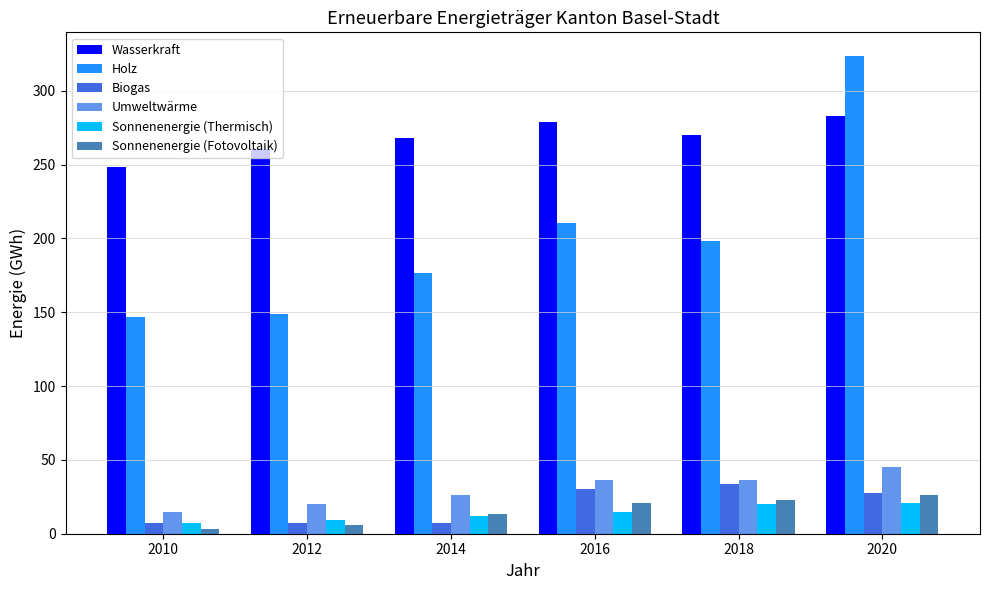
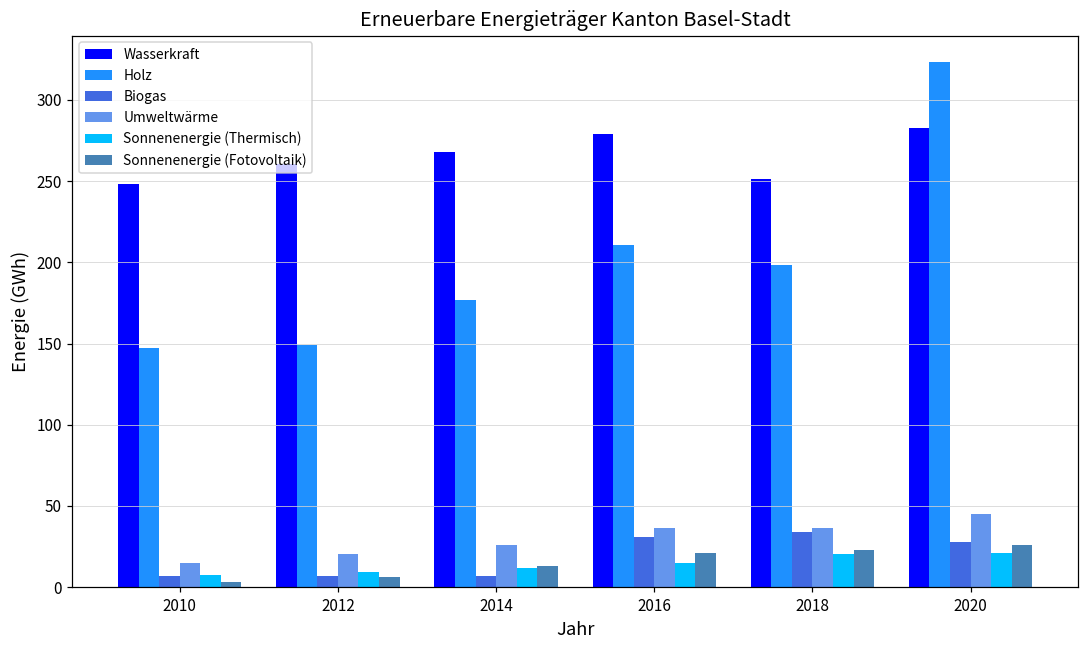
Wasserkraft, 2018: 270 -> 251
